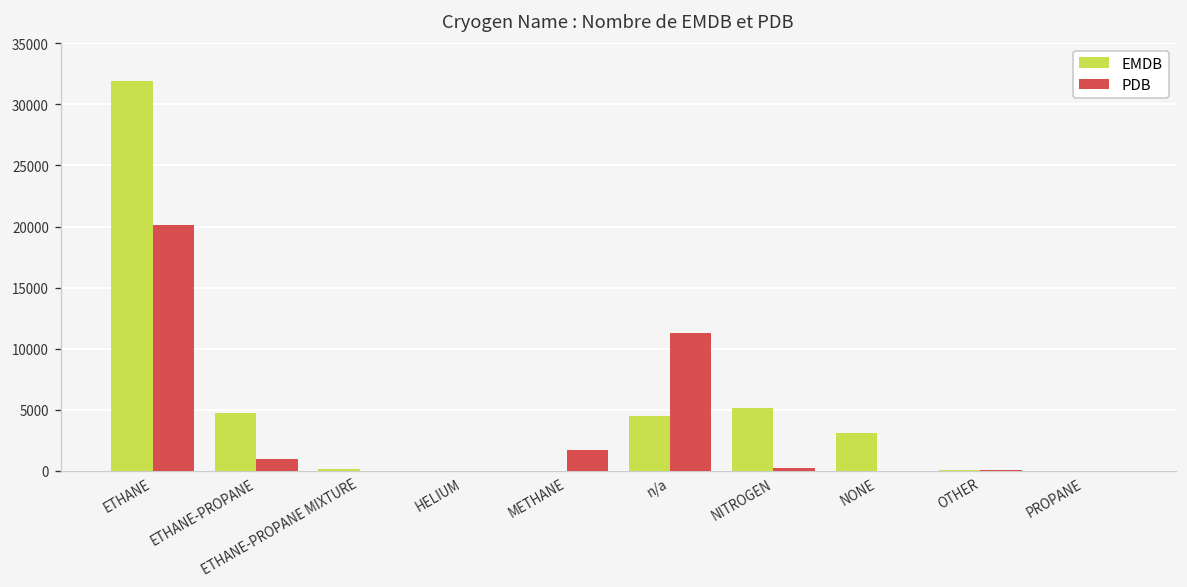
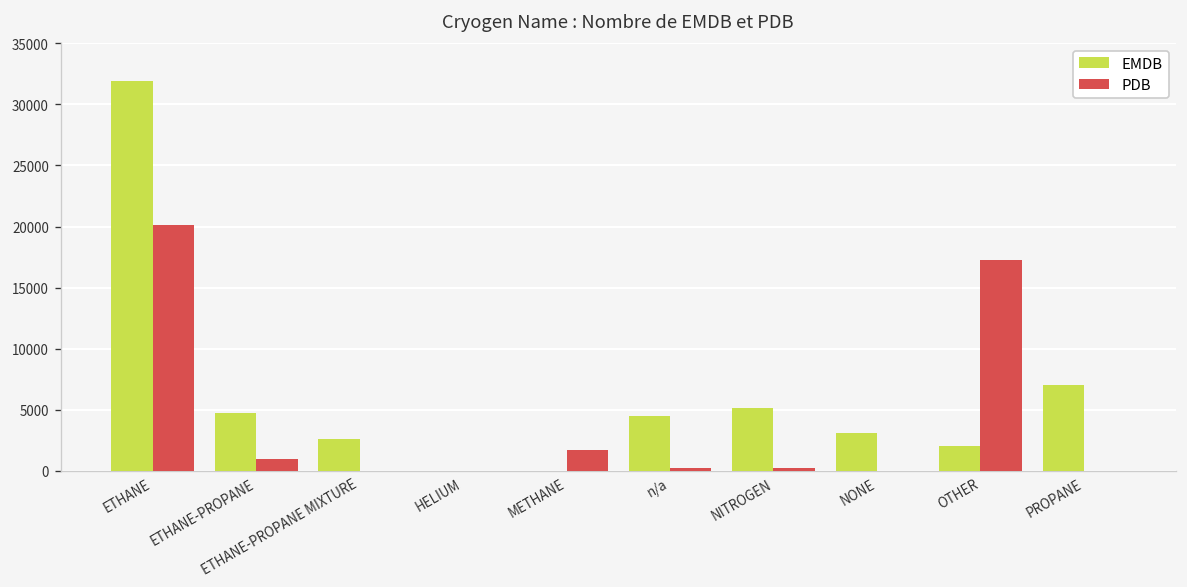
EMDB, ETHANE-PROPANE MIXTURE: 100 -> 2600
PDB, n/a: 11300 -> 200
EMDB, OTHER: 100 -> 2000
PDB, OTHER: 0 -> 17300
EMDB, PROPANE: 0 -> 7000
